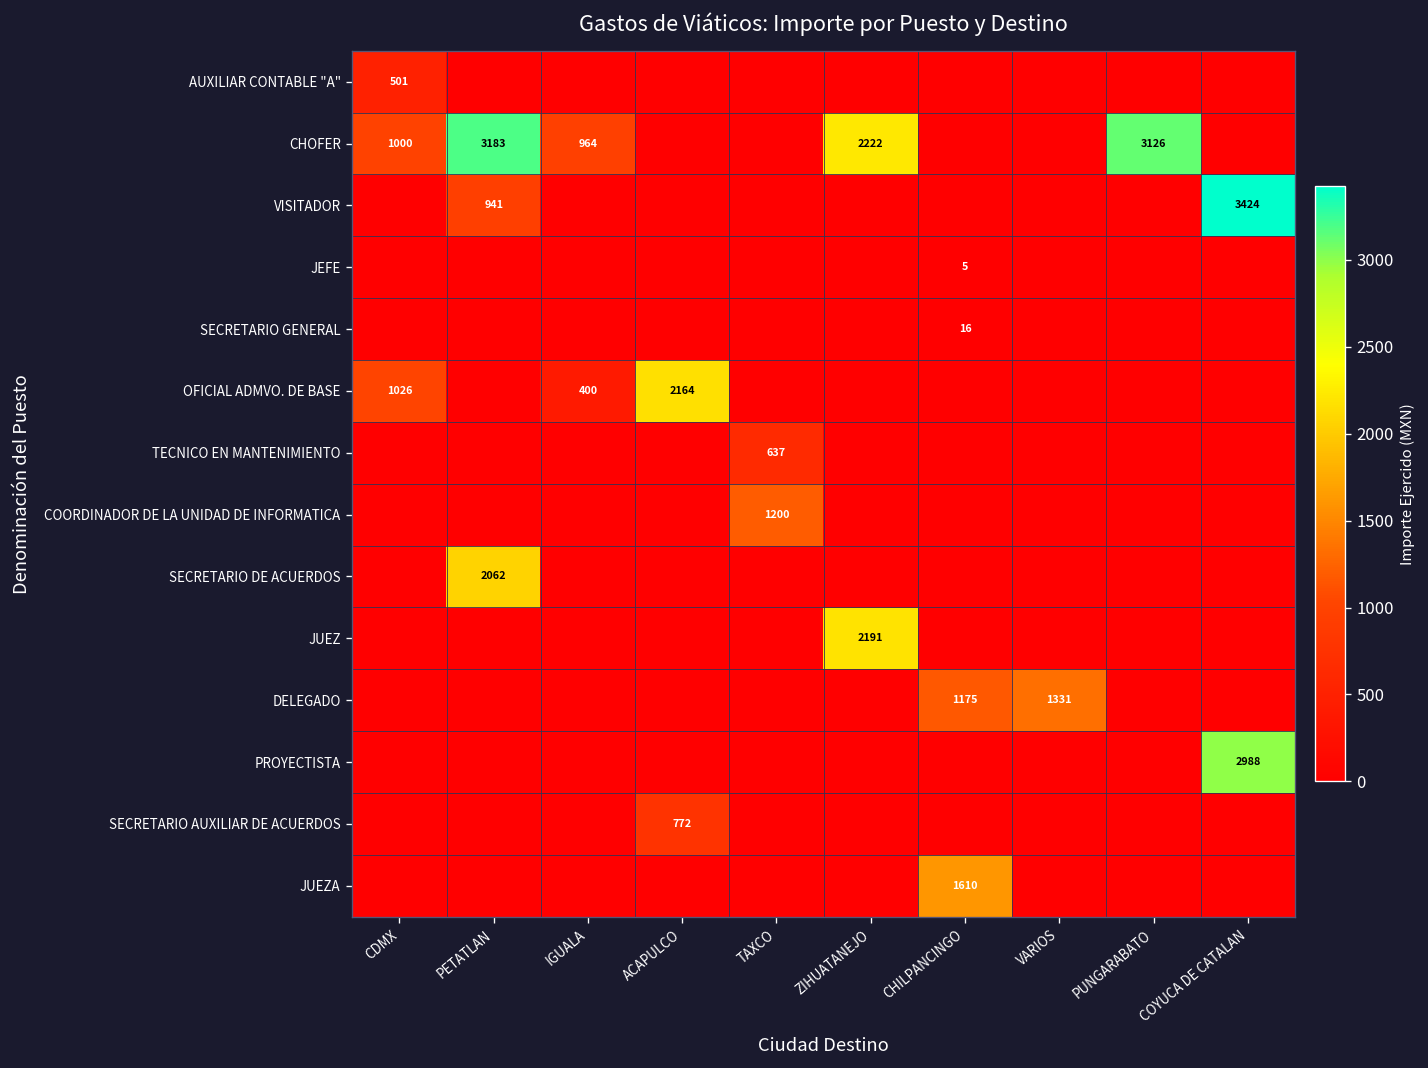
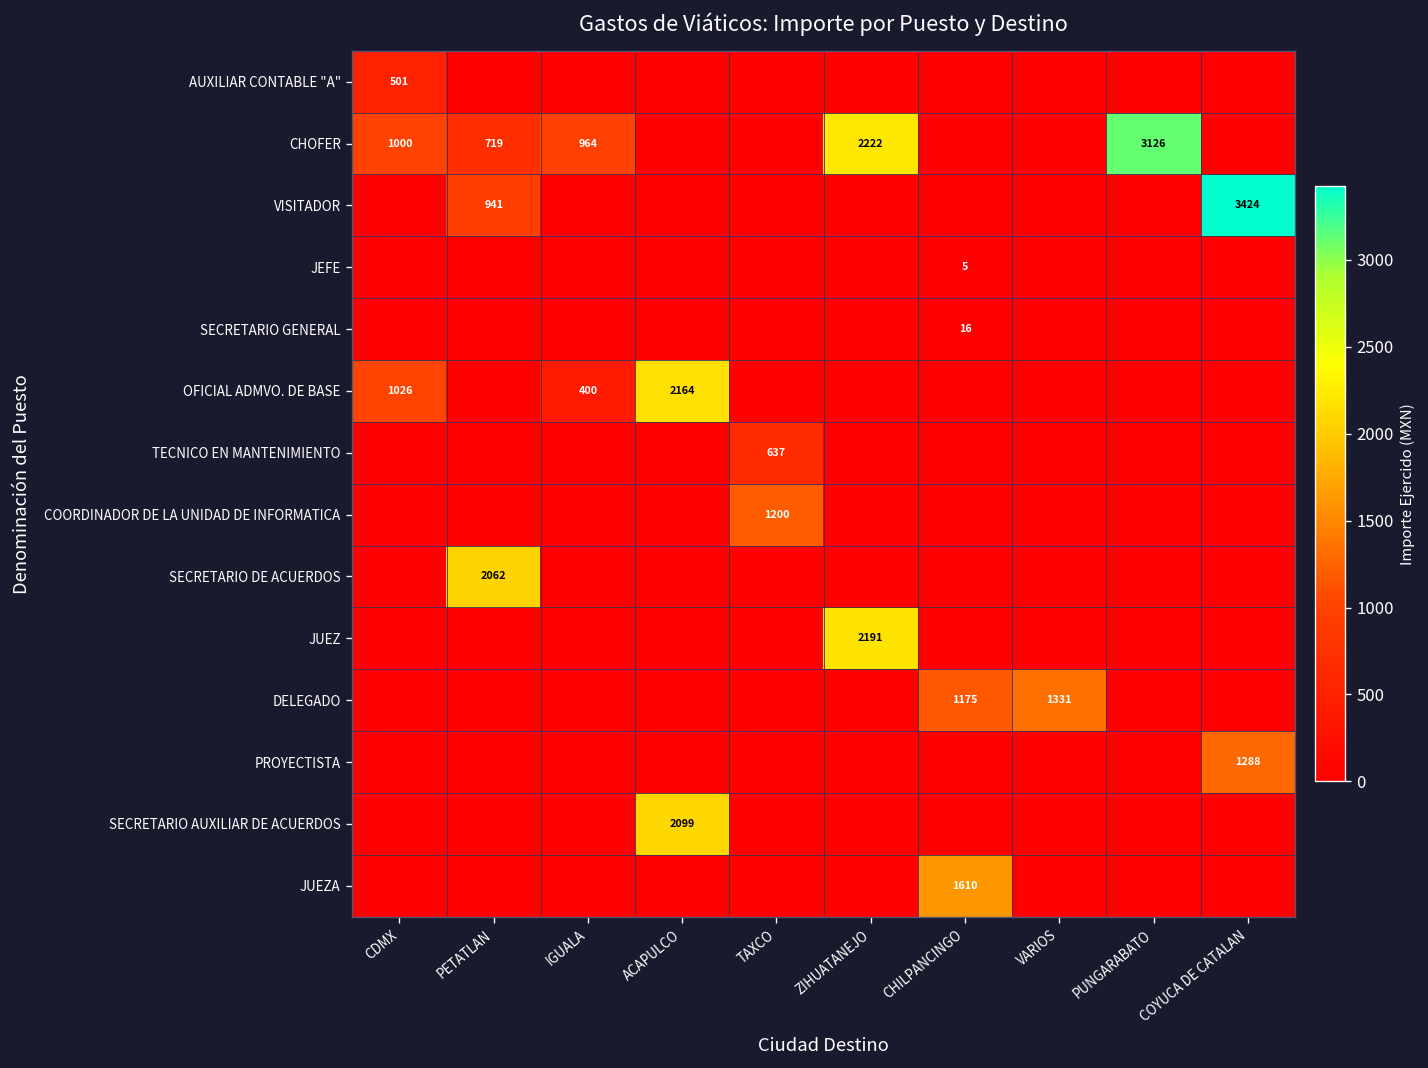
CHOFER, PETATLAN: 3183 -> 719
PROYECTISTA, COYUCA DE CATALAN: 2988 -> 1288
SECRETARIO AUXILIAR DE ACUERDOS, ACAPULCO: 772 -> 2099
